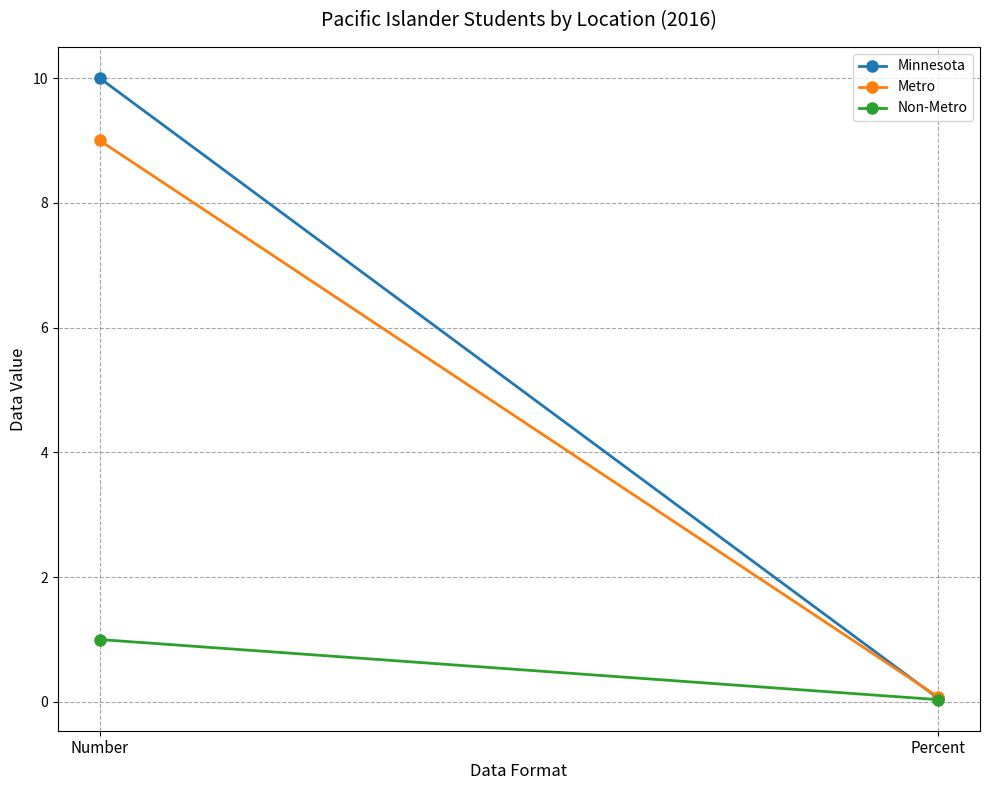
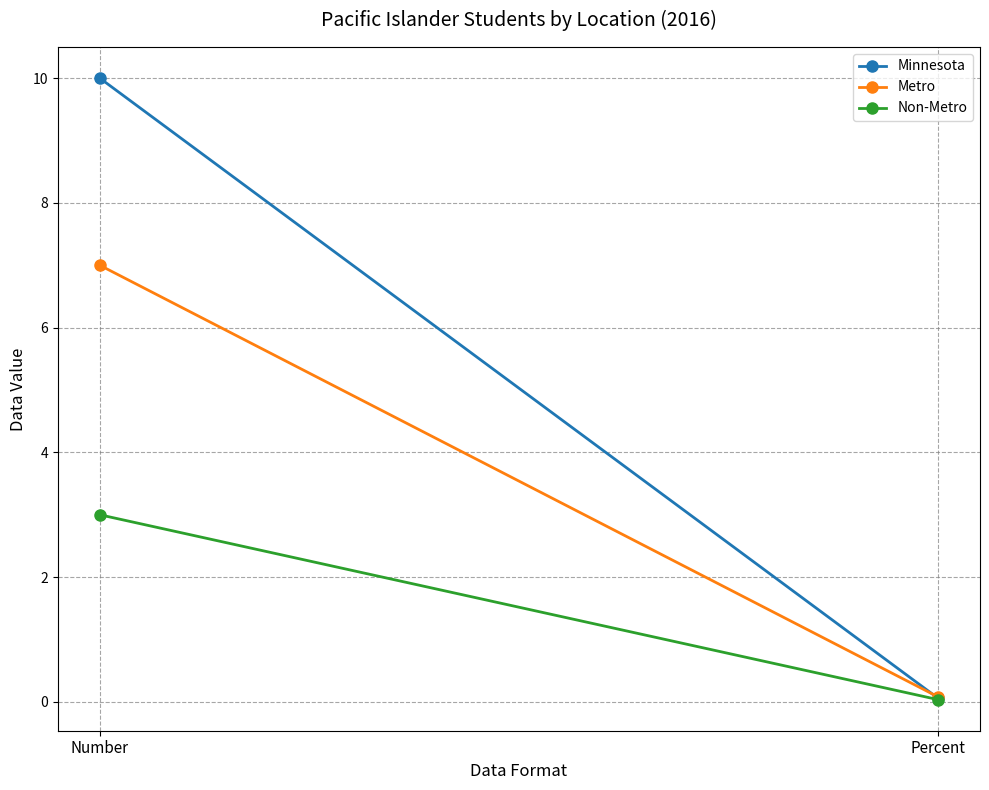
Metro, Number: 9 -> 7
Non-Metro, Number: 1 -> 3
